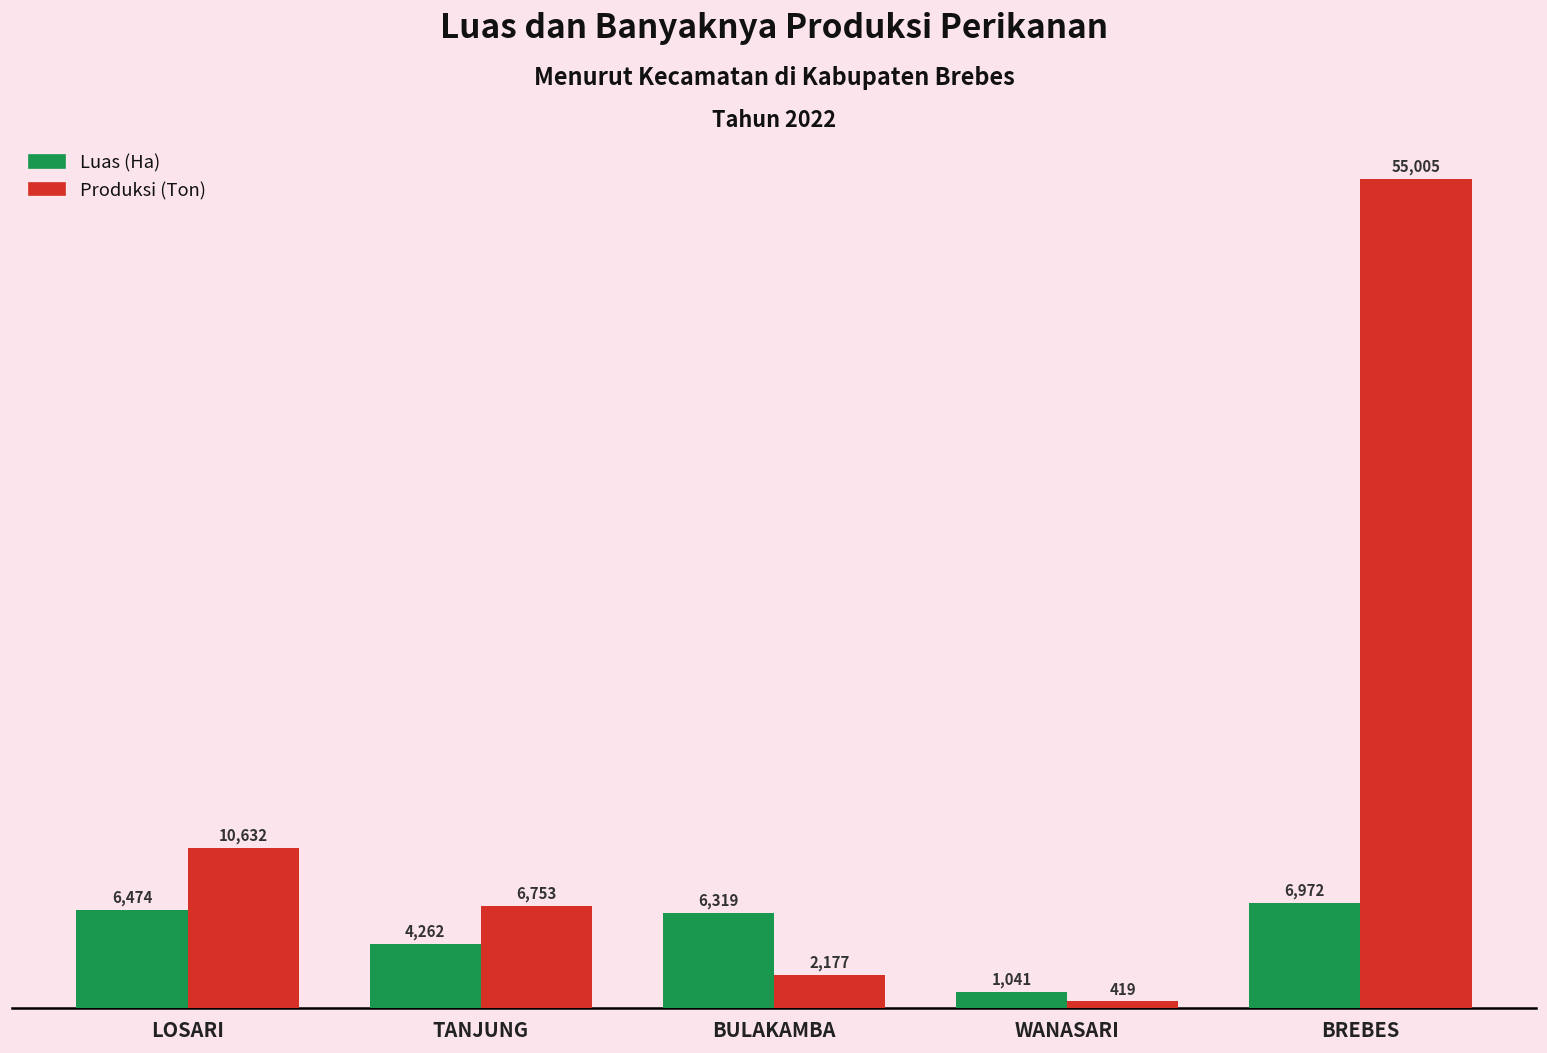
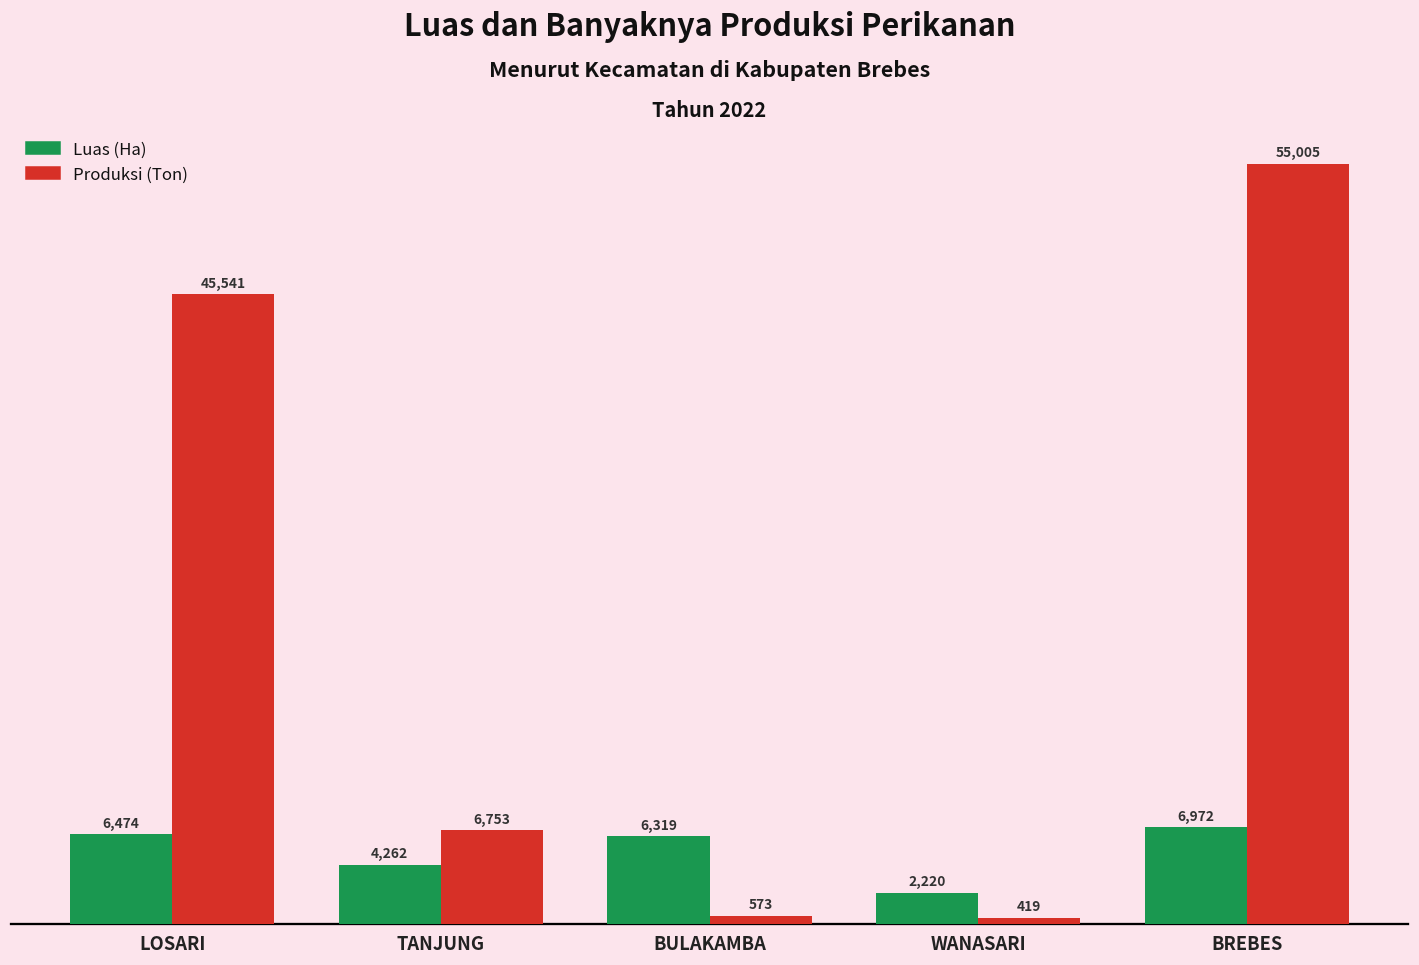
Produksi (Ton), LOSARI: 10,632 -> 45,541
Produksi (Ton), BULAKAMBA: 2,177 -> 573
Luas (Ha), WANASARI: 1,041 -> 2,220
